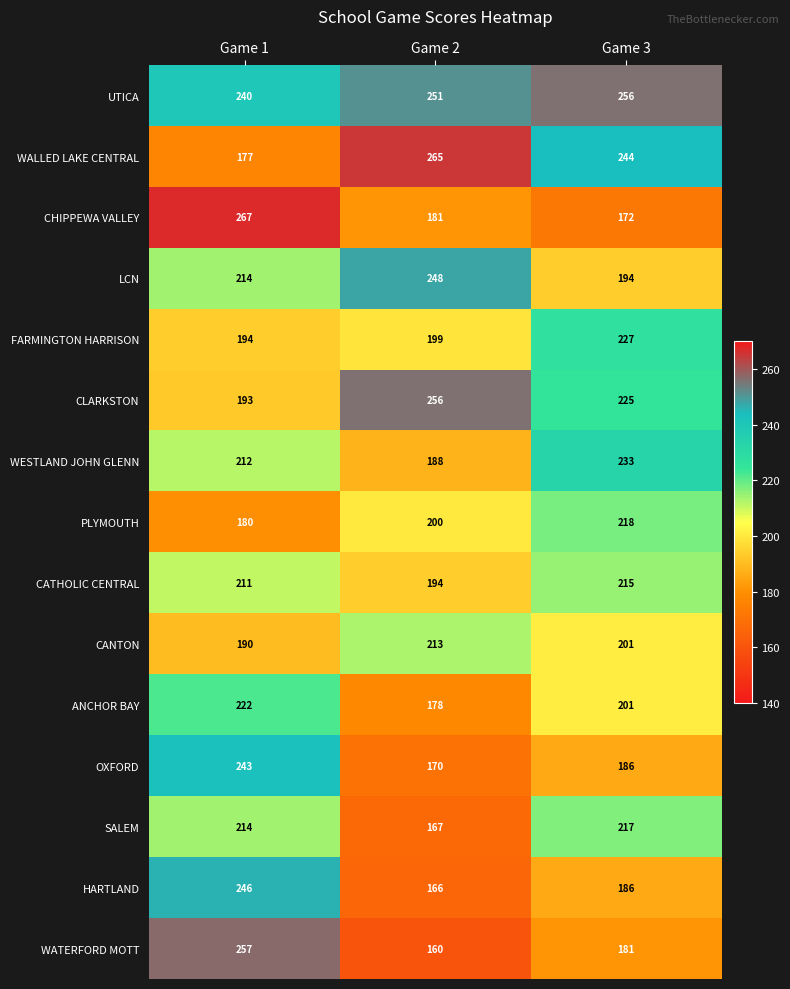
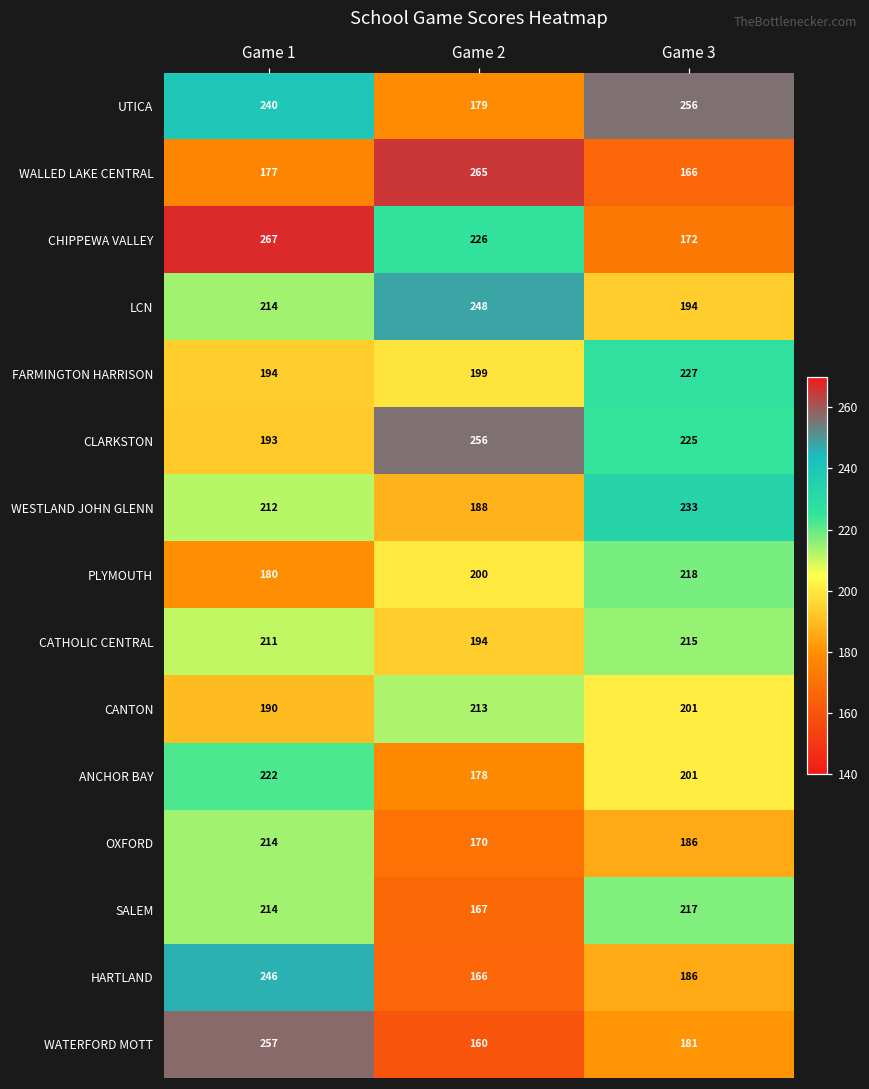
UTICA, Game 2: 251 -> 179
WALLED LAKE CENTRAL, Game 3: 244 -> 166
CHIPPEWA VALLEY, Game 2: 181 -> 226
OXFORD, Game 1: 243 -> 214
